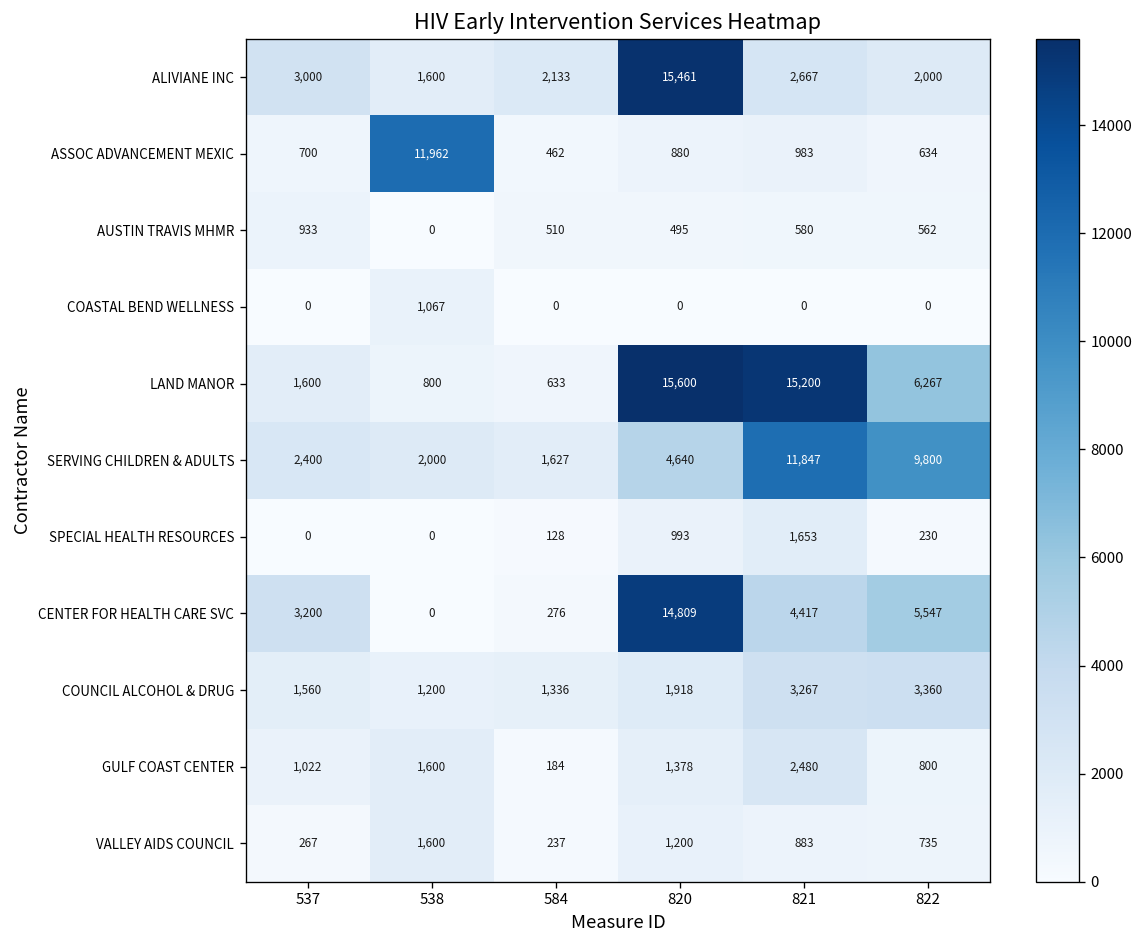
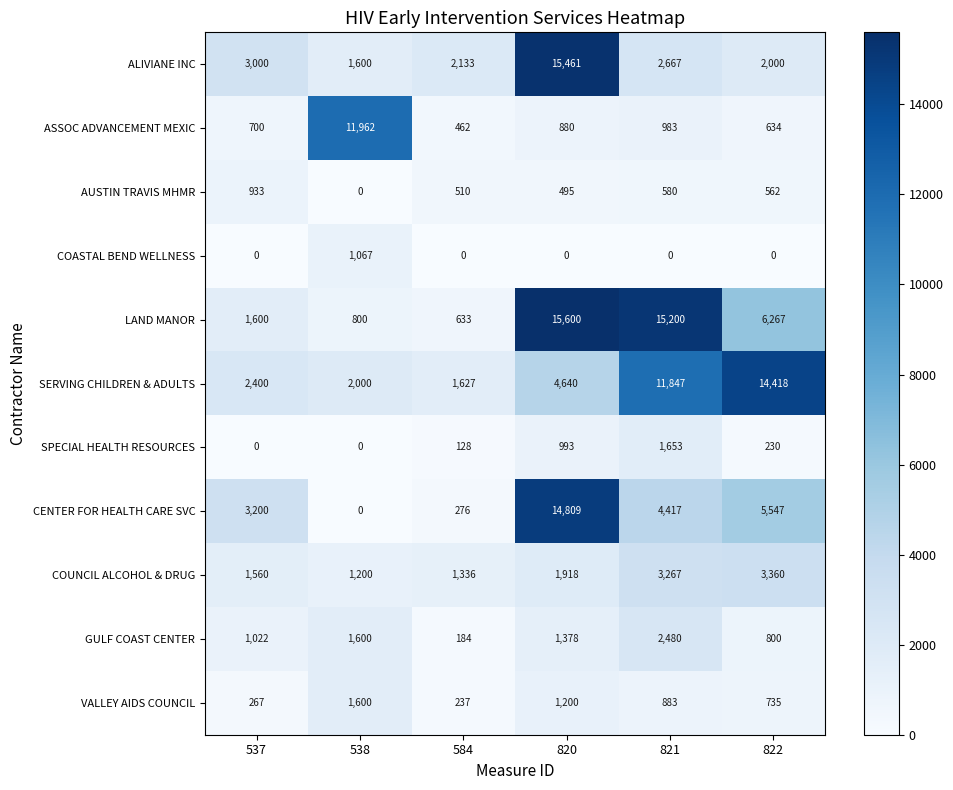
SERVING CHILDREN & ADULTS, 822: 9,800 -> 14,418
